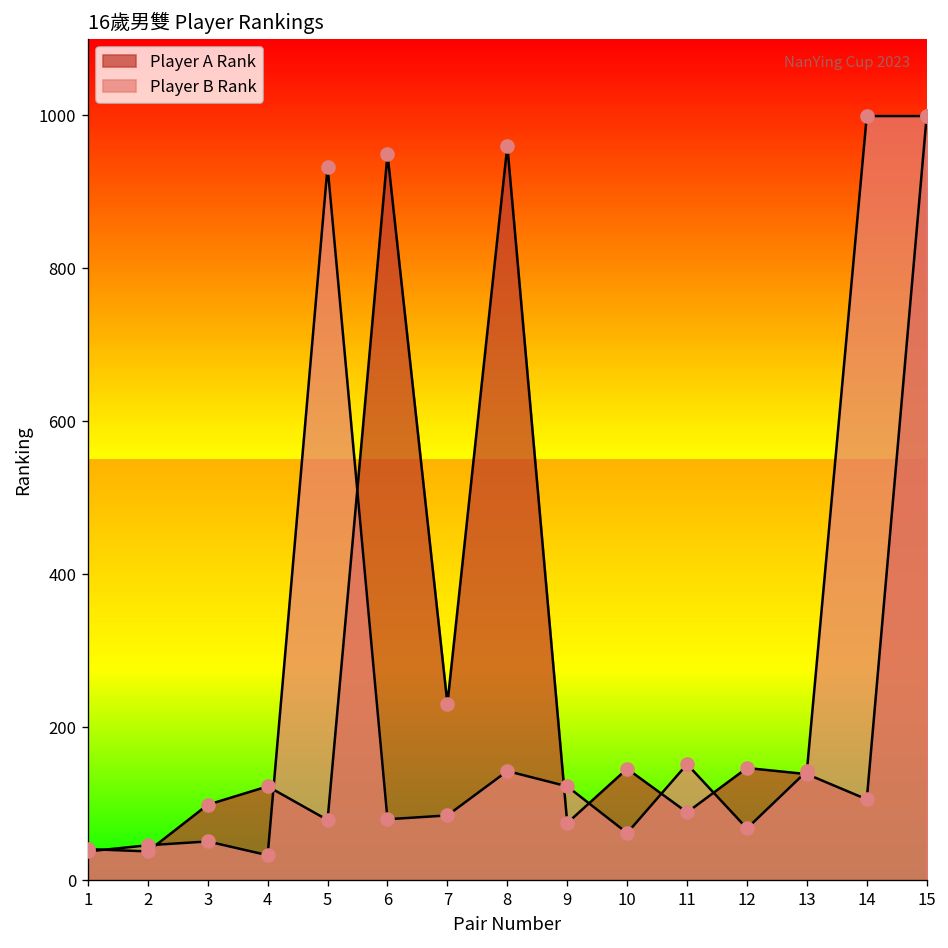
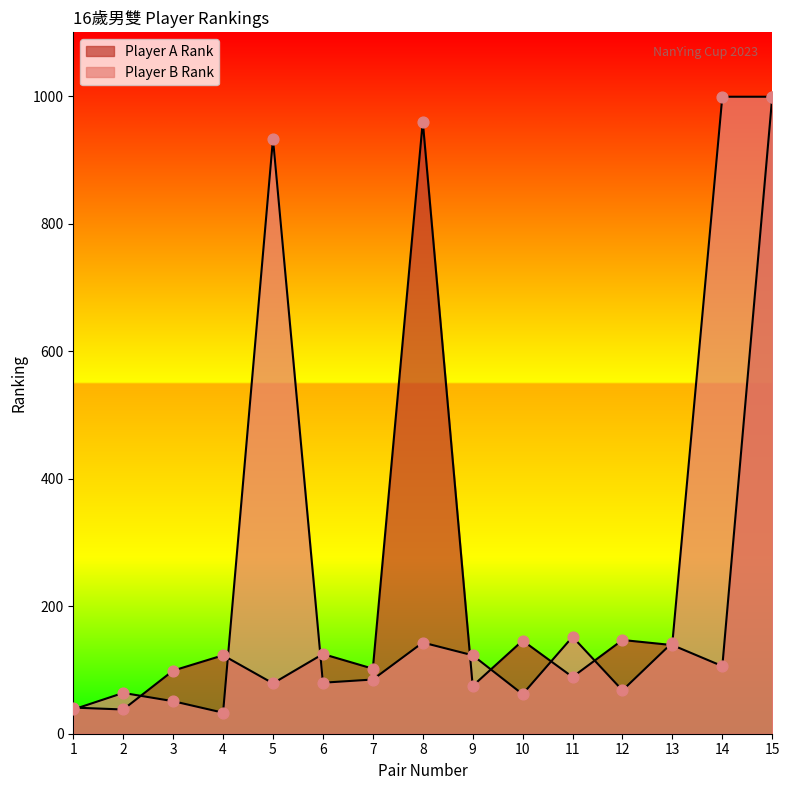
Player B Rank, 2: 50 -> 60
Player A Rank, 6: 950 -> 130
Player A Rank, 7: 230 -> 100
